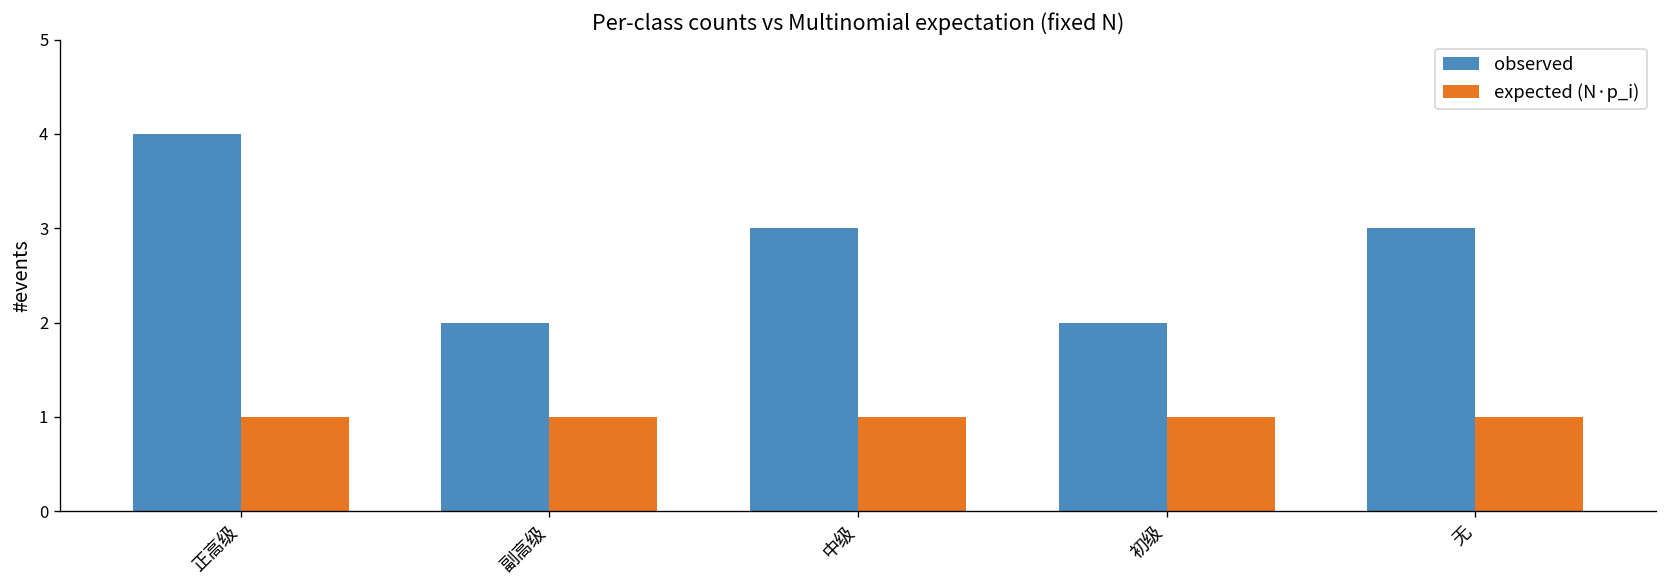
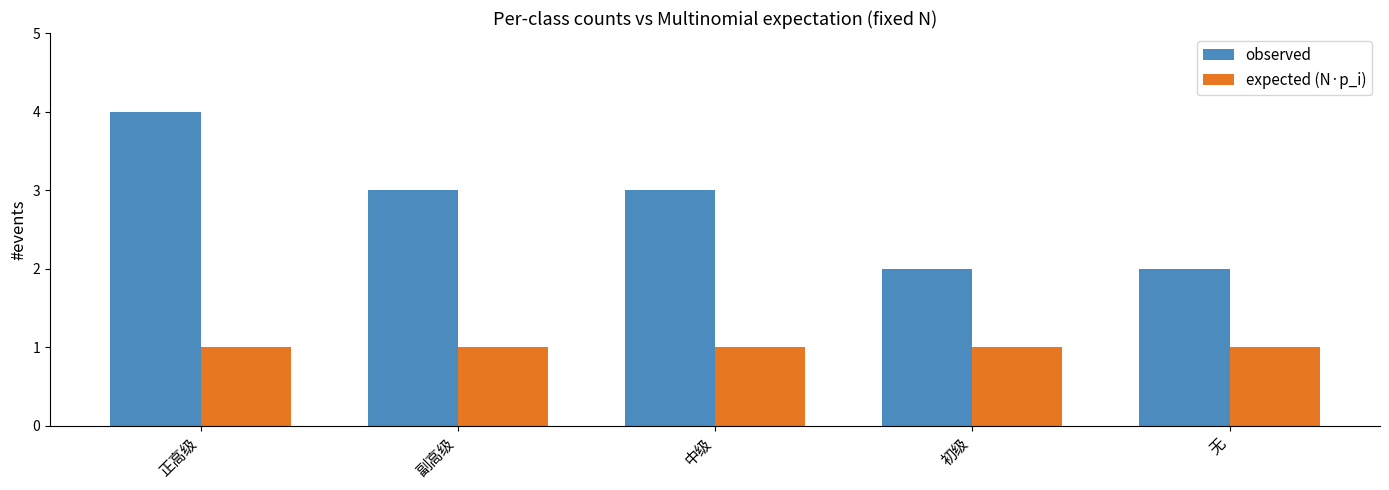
observed, 副高级: 2 -> 3
observed, 无: 3 -> 2
